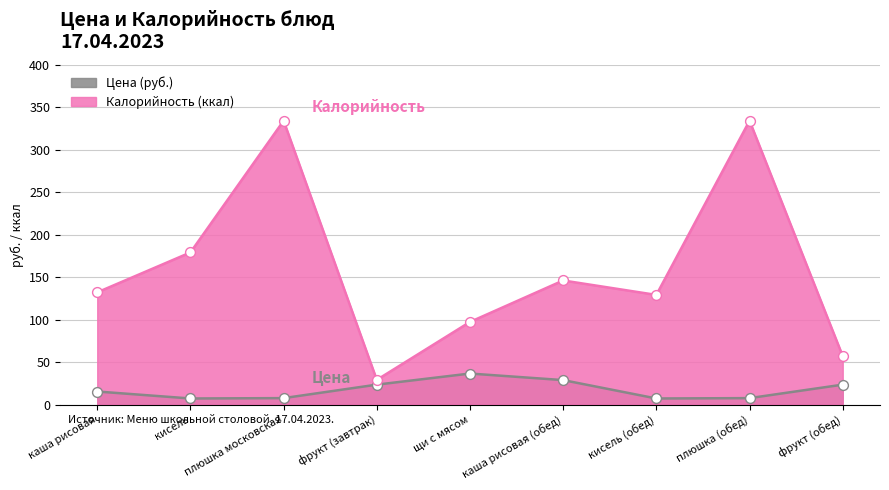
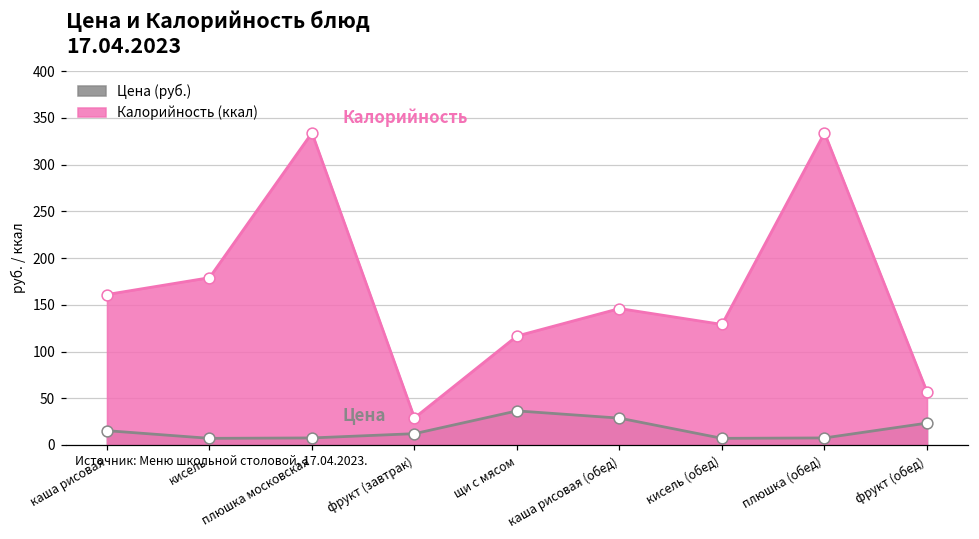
Калорийность (ккал), каша рисовая: 130 -> 160
Цена (руб.), фрукт (завтрак): 20 -> 10
Калорийность (ккал), щи с мясом: 100 -> 120
